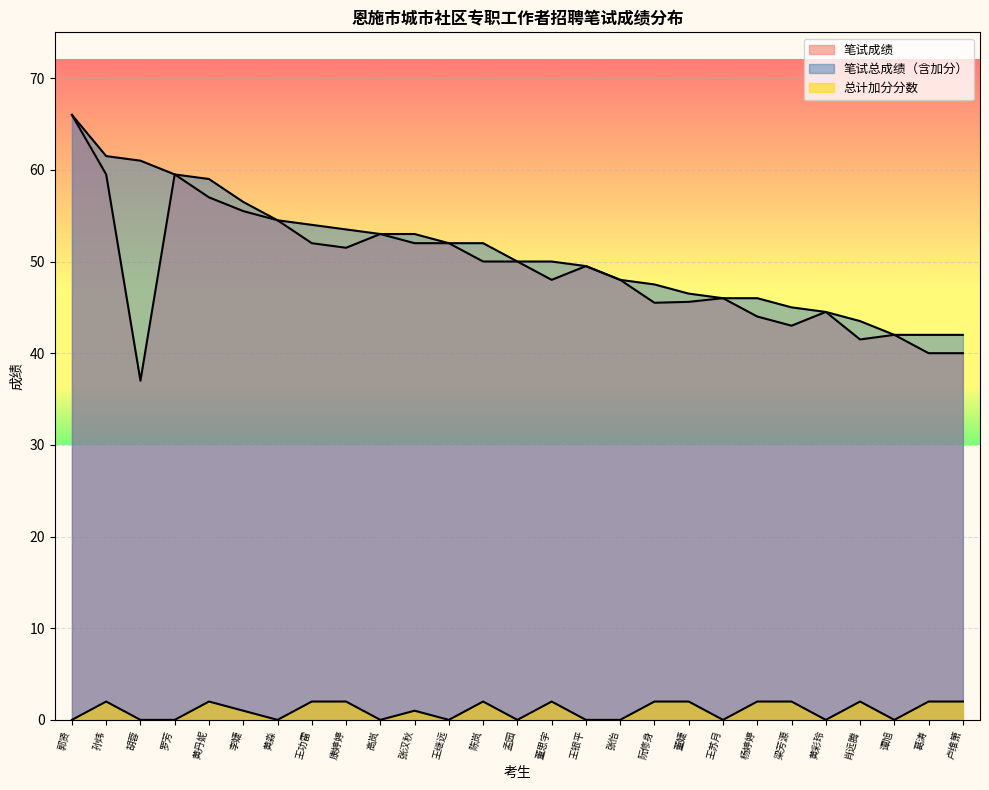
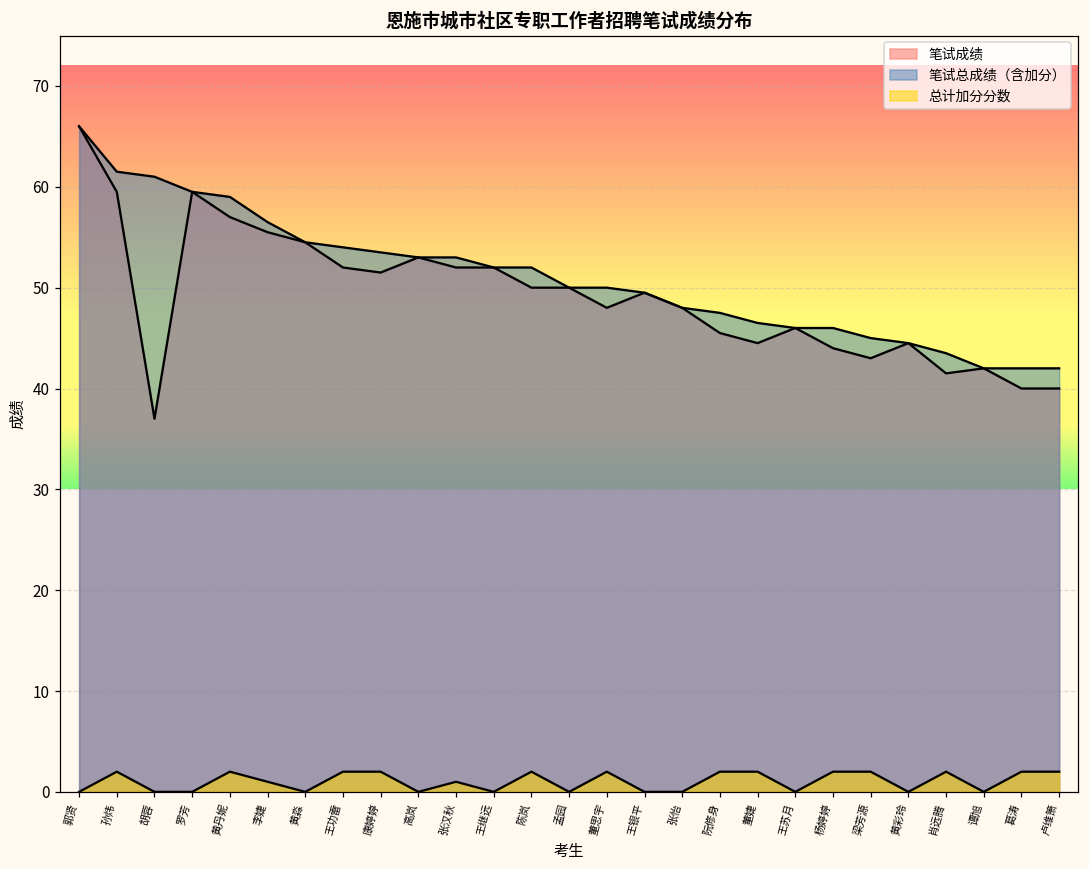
笔试成绩, 董婕: 46 -> 45
